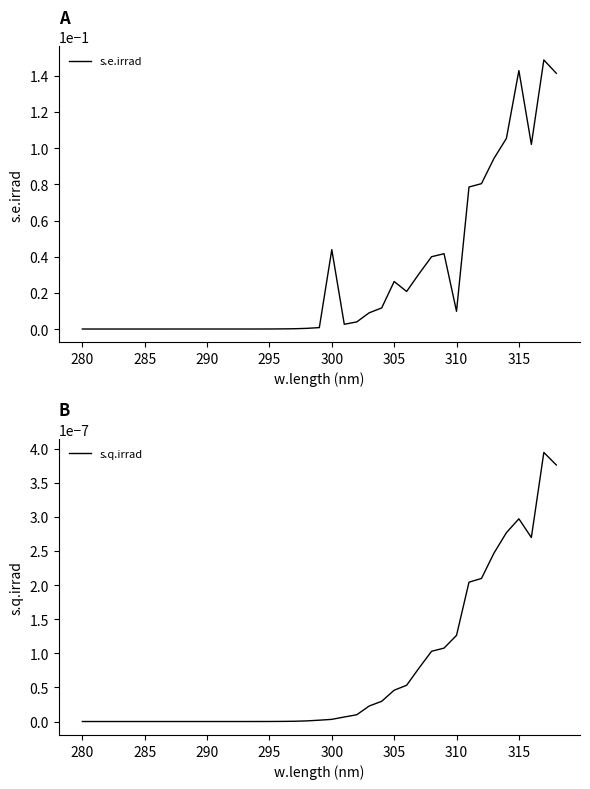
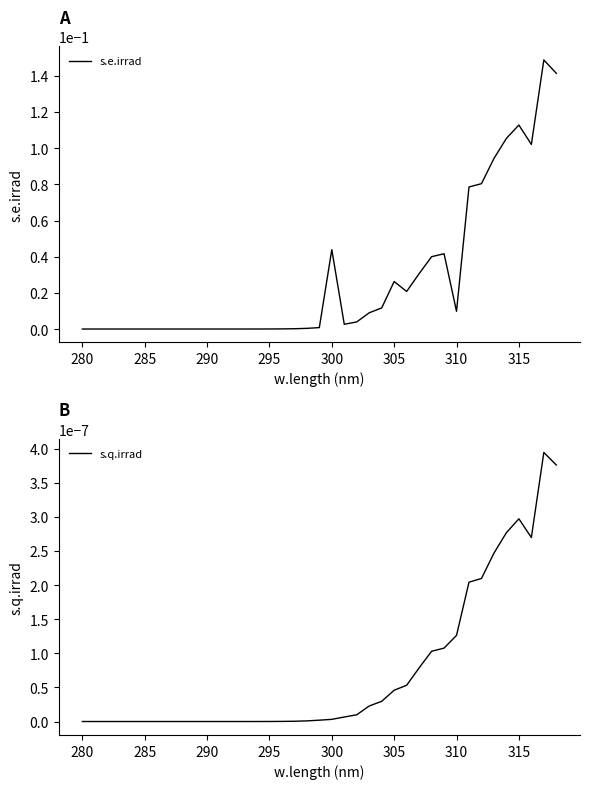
A, 315: 0.143 -> 0.113
